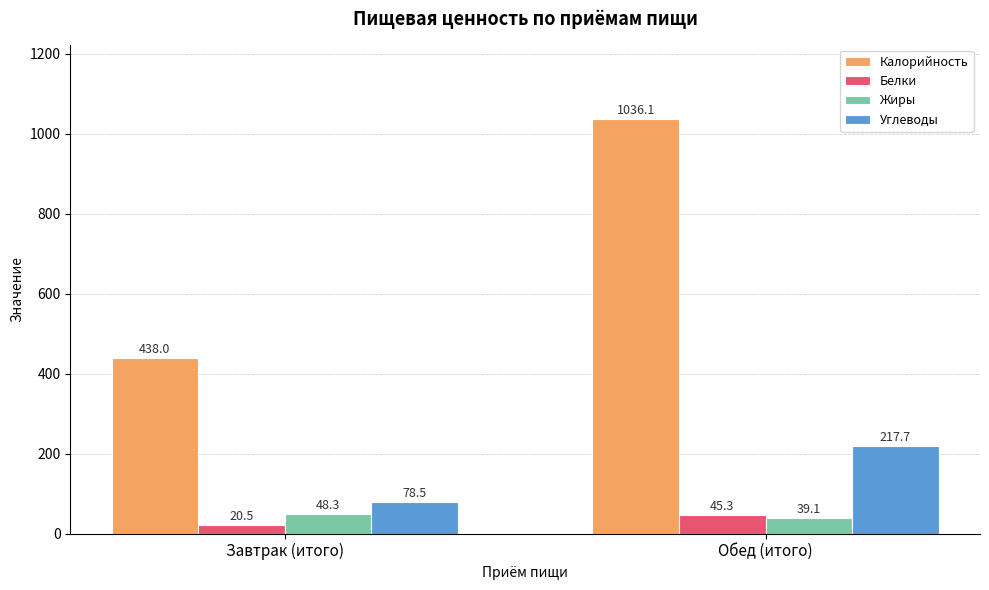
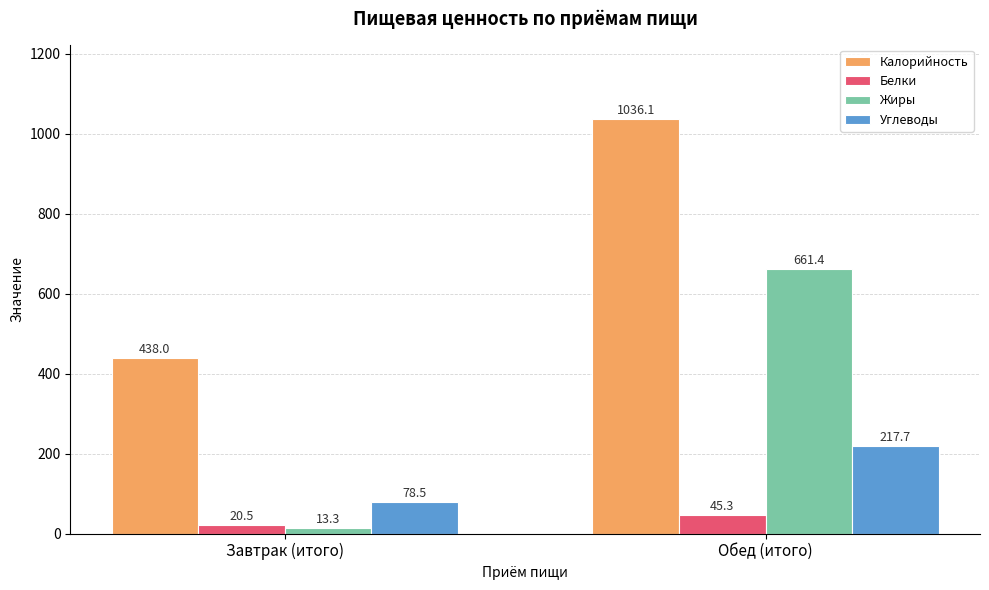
Жиры, Завтрак (итого): 48.3 -> 13.3
Жиры, Обед (итого): 39.1 -> 661.4
